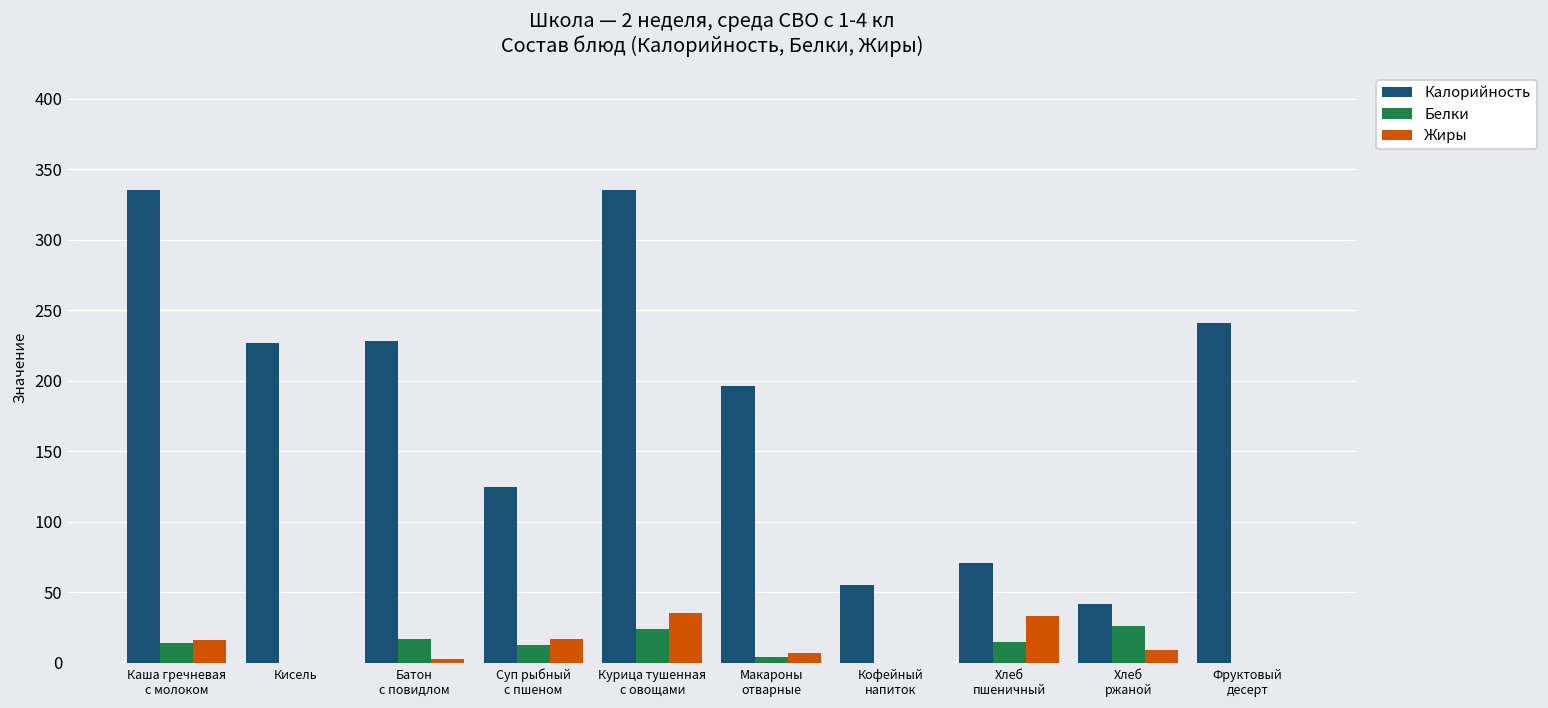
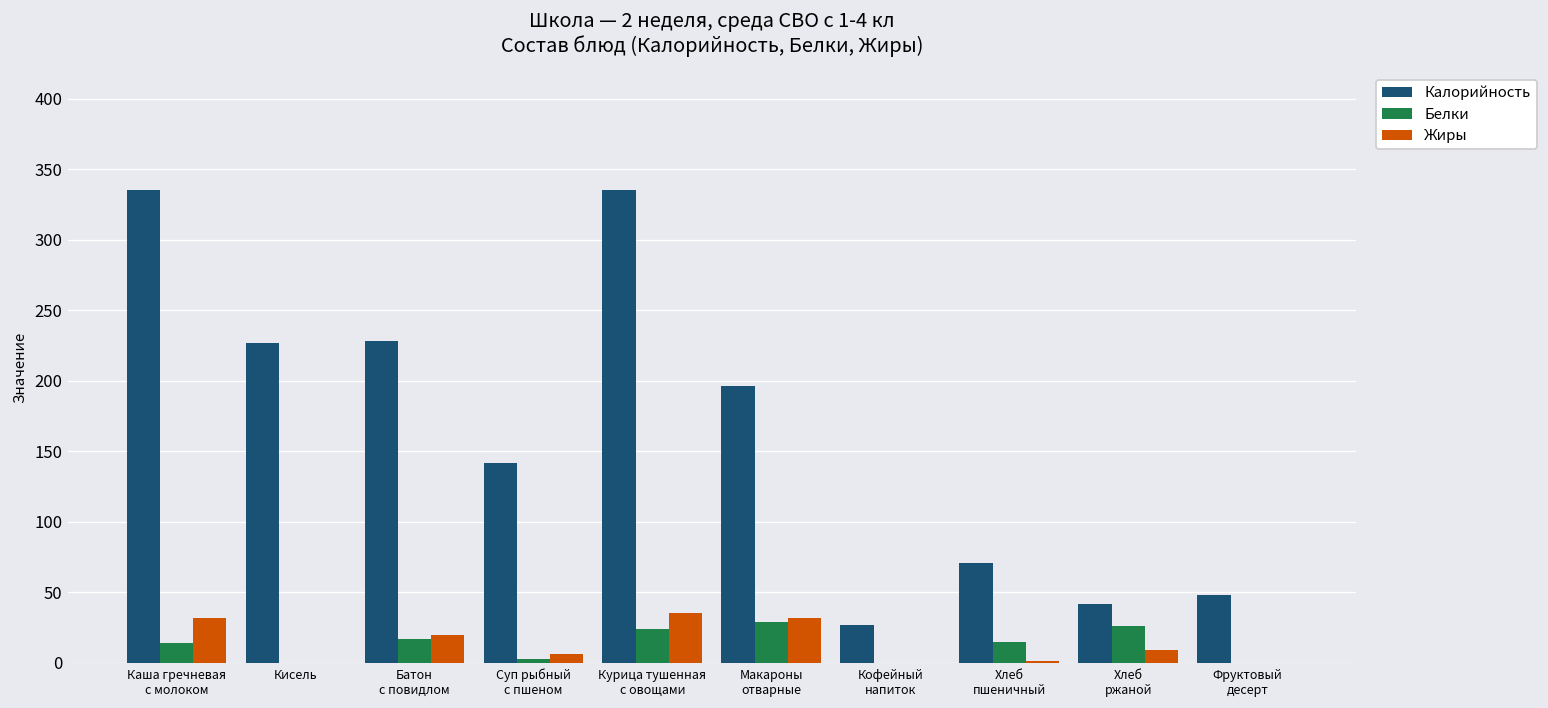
Жиры, Каша гречневая с молоком: 16 -> 32
Жиры, Батон с повидлом: 3 -> 20
Калорийность, Суп рыбный с пшеном: 125 -> 142
Белки, Суп рыбный с пшеном: 13 -> 3
Жиры, Суп рыбный с пшеном: 17 -> 6
Белки, Макароны отварные: 4 -> 29
Жиры, Макароны отварные: 7 -> 32
Калорийность, Кофейный напиток: 55 -> 27
Жиры, Хлеб пшеничный: 33 -> 1
Калорийность, Фруктовый десерт: 241 -> 48
